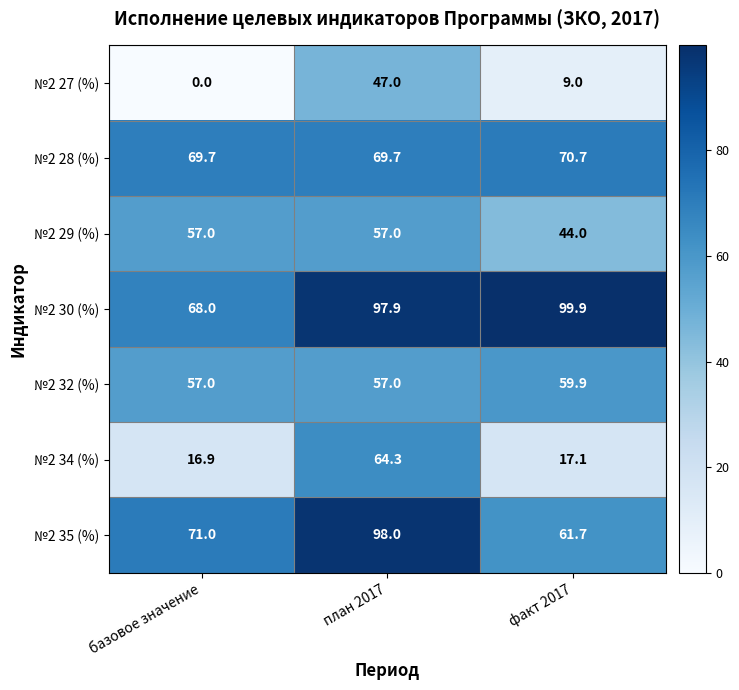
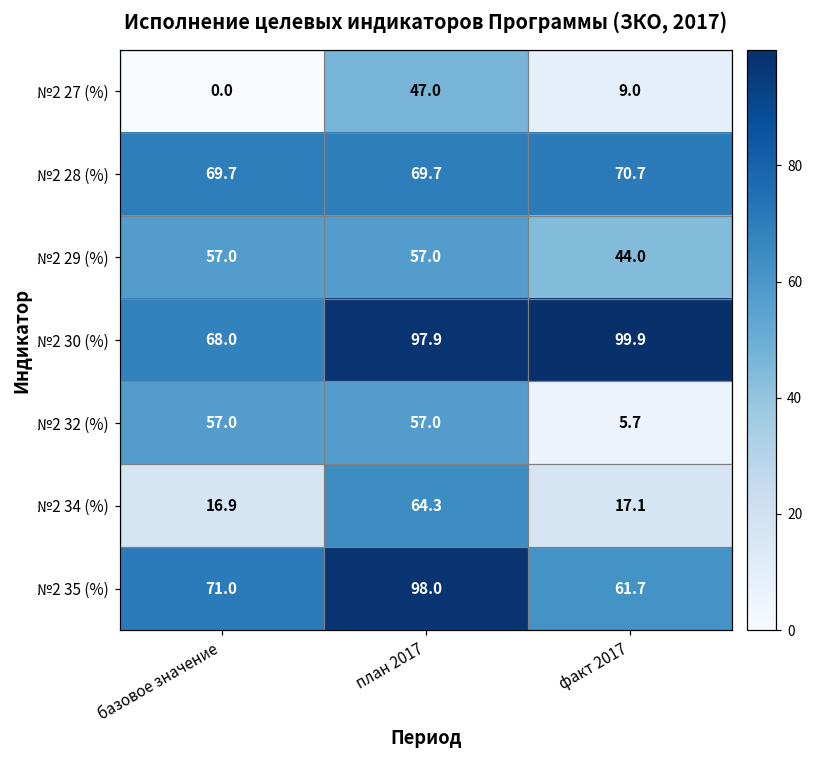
№2 32 (%), факт 2017: 59.9 -> 5.7
